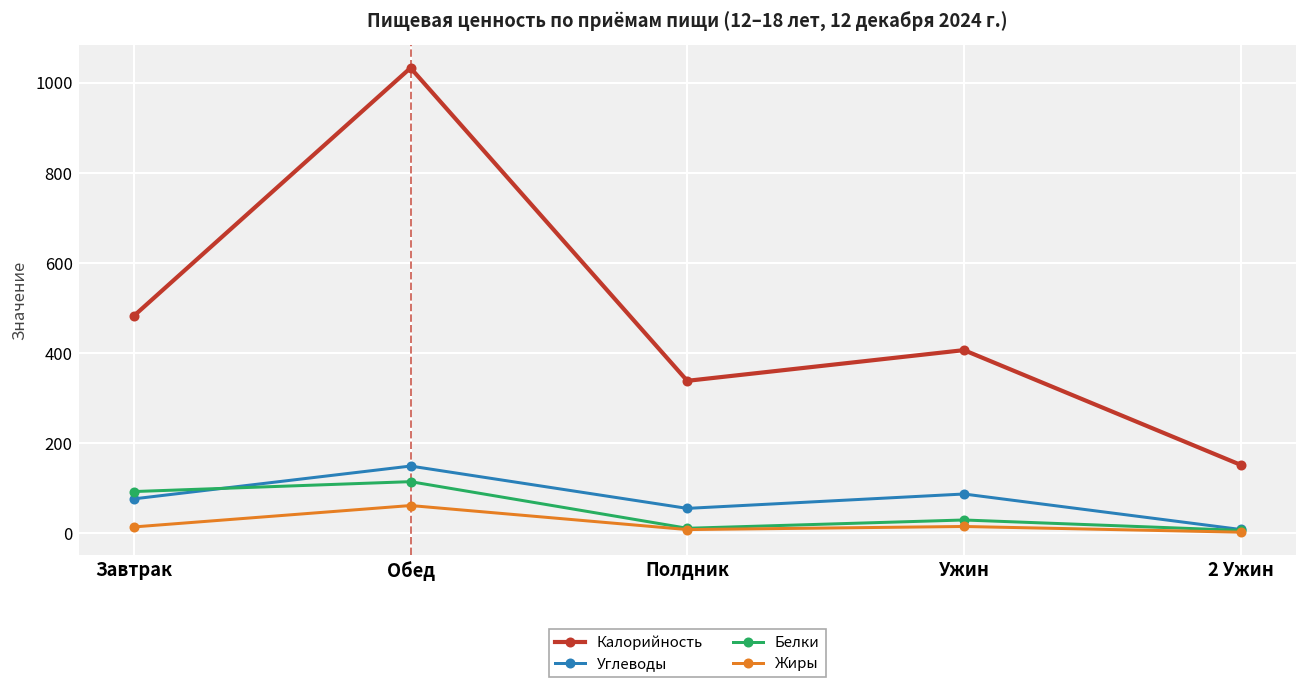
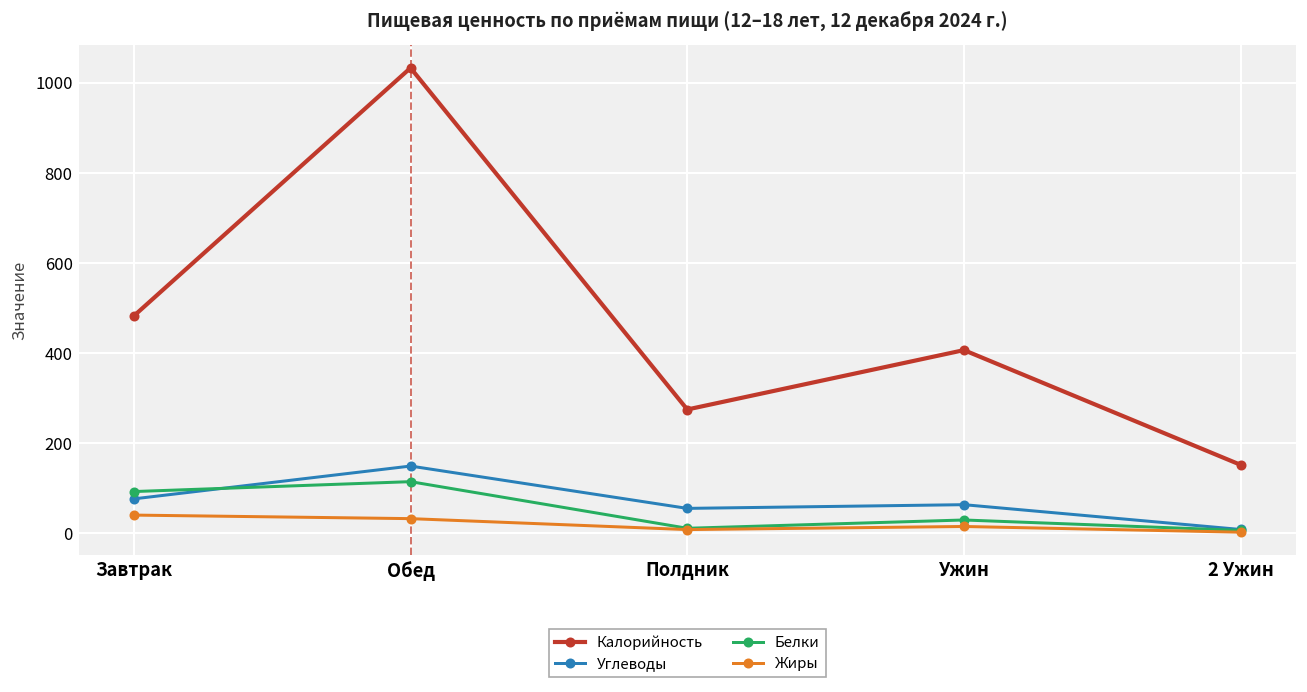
Жиры, Завтрак: 10 -> 40
Жиры, Обед: 60 -> 30
Калорийность, Полдник: 340 -> 270
Углеводы, Ужин: 90 -> 60
